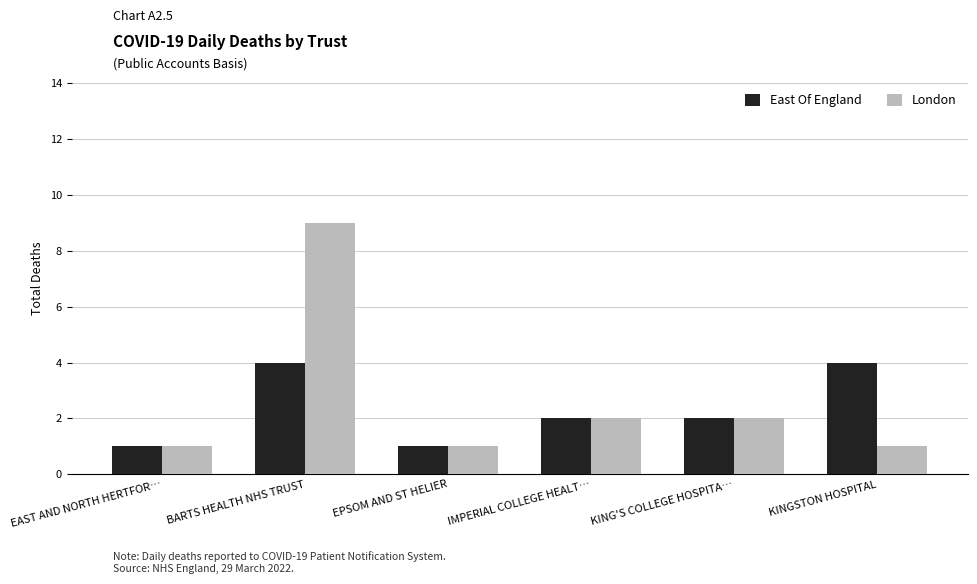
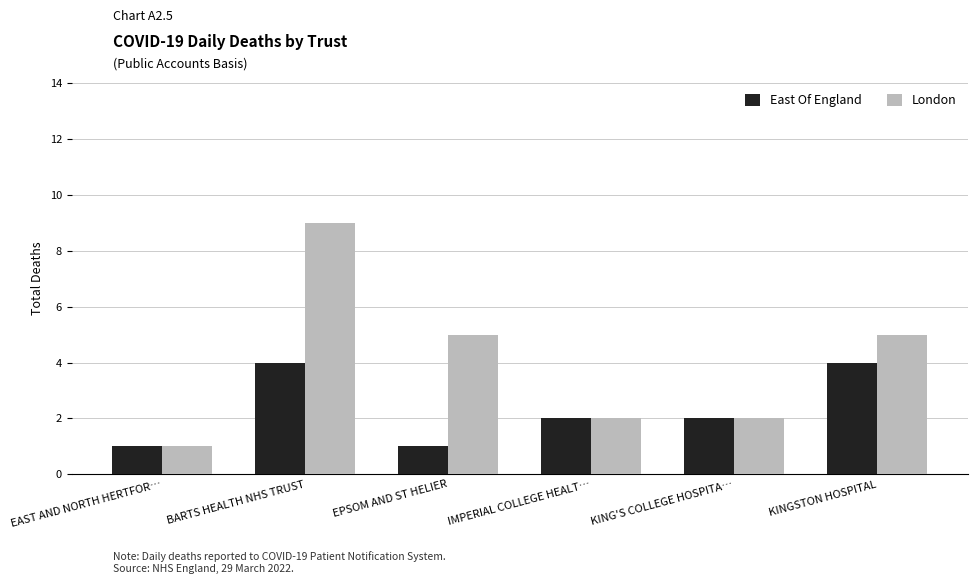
London, EPSOM AND ST HELIER: 1 -> 5
London, KINGSTON HOSPITAL: 1 -> 5
